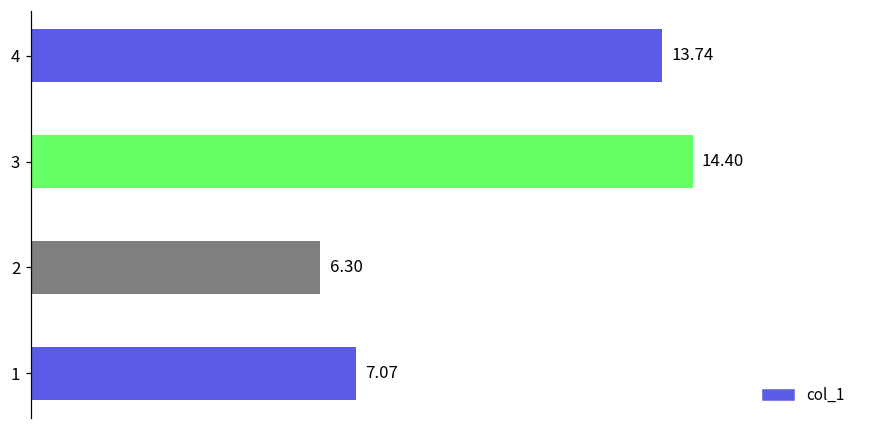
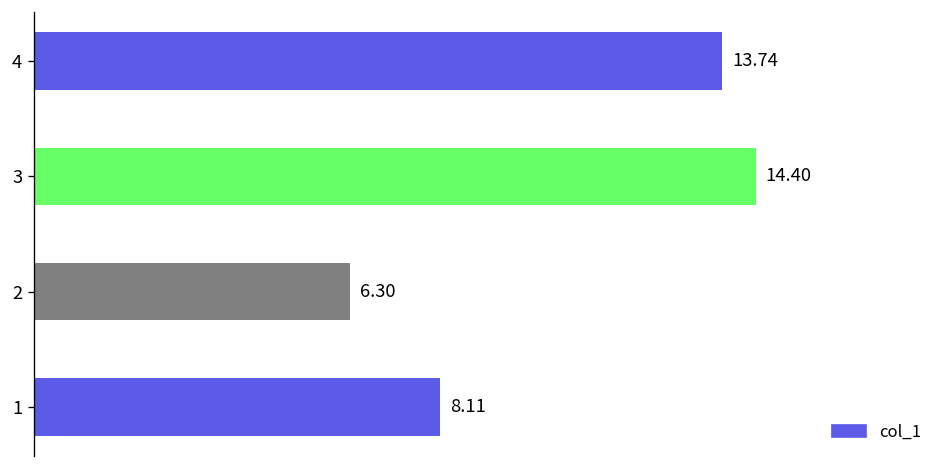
1: 7.07 -> 8.11
